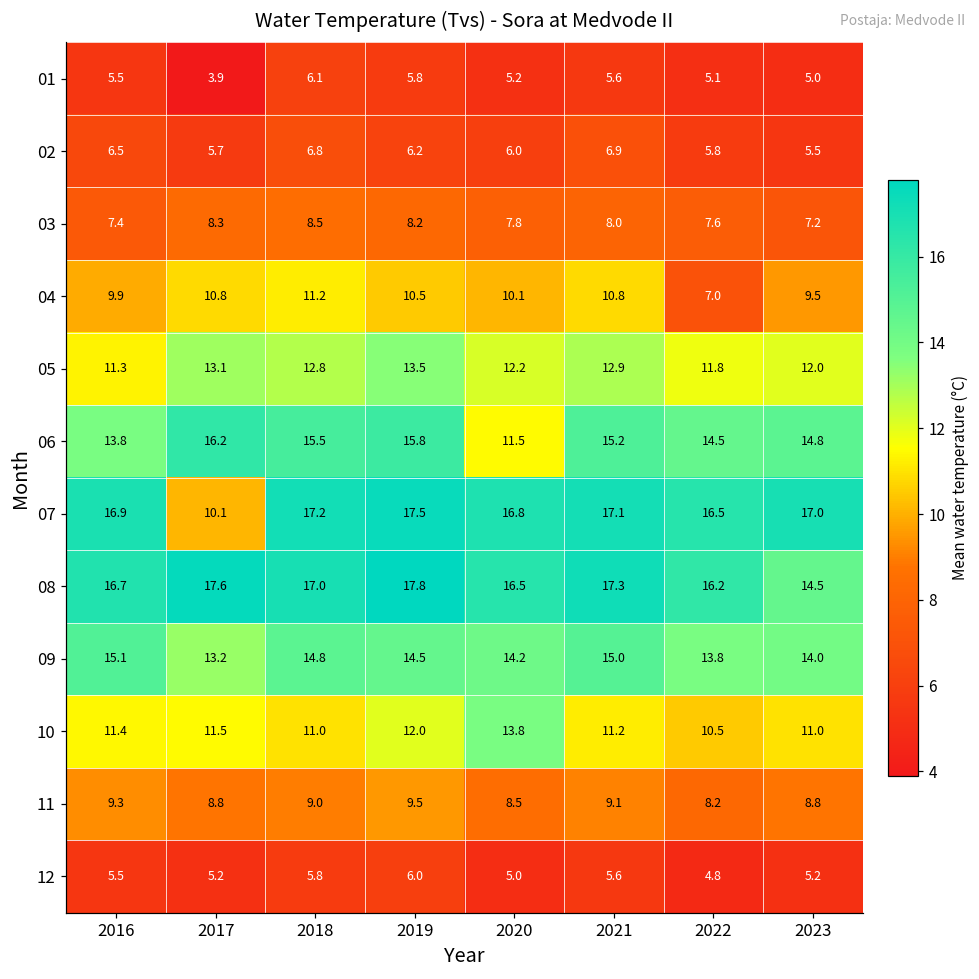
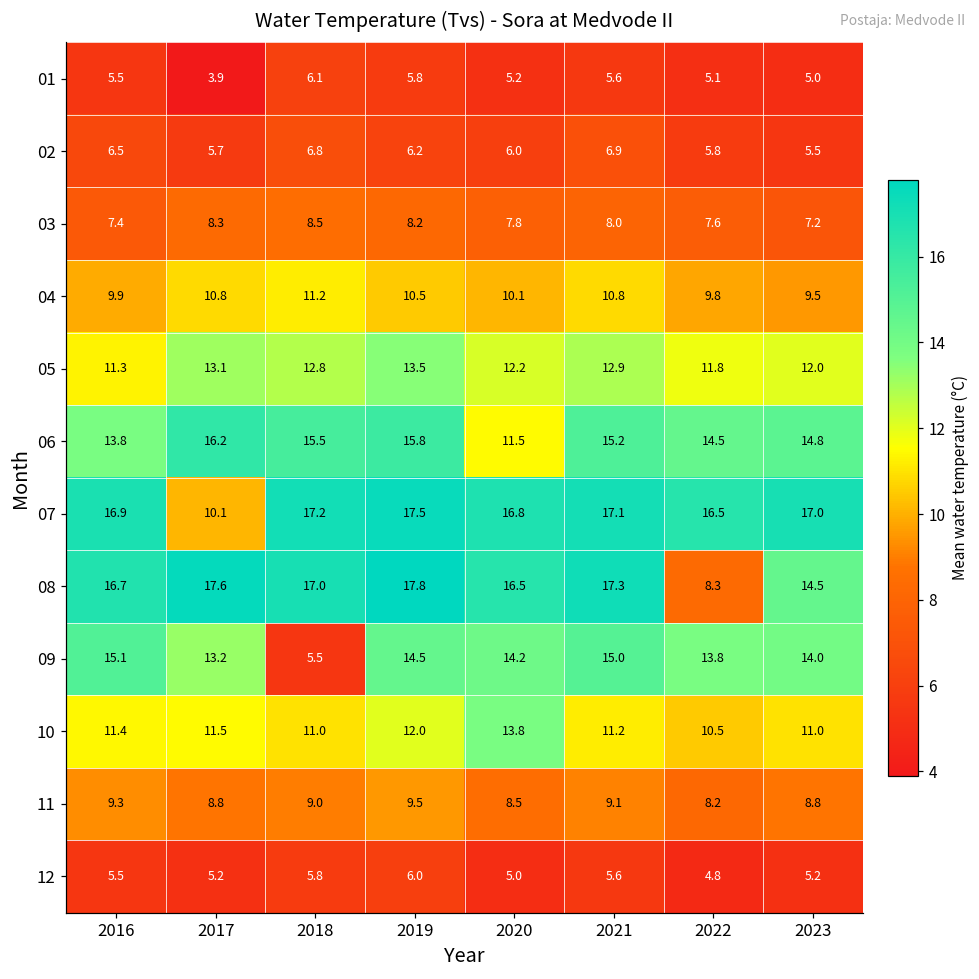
04, 2022: 7.0 -> 9.8
08, 2022: 16.2 -> 8.3
09, 2018: 14.8 -> 5.5
